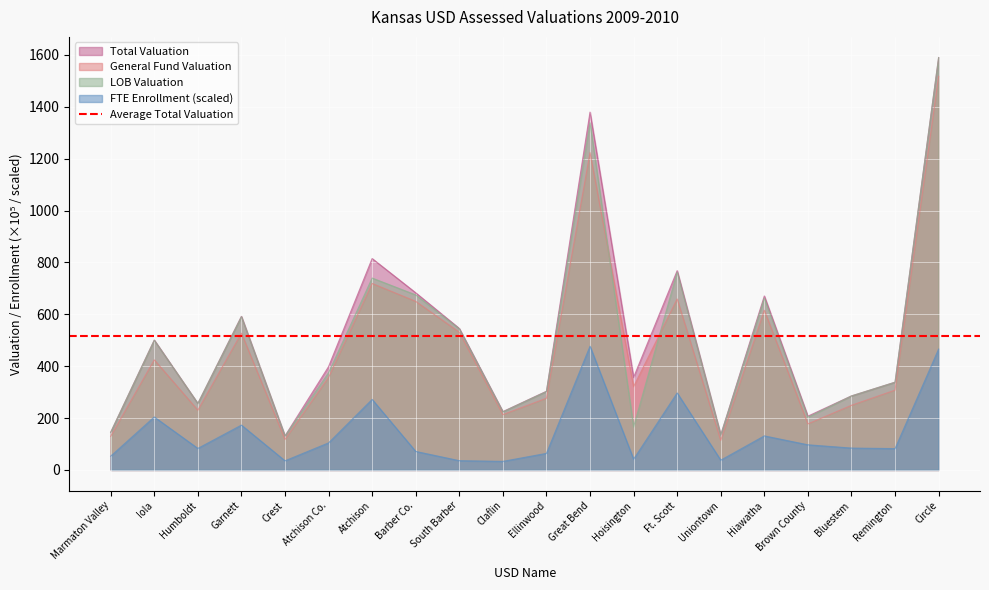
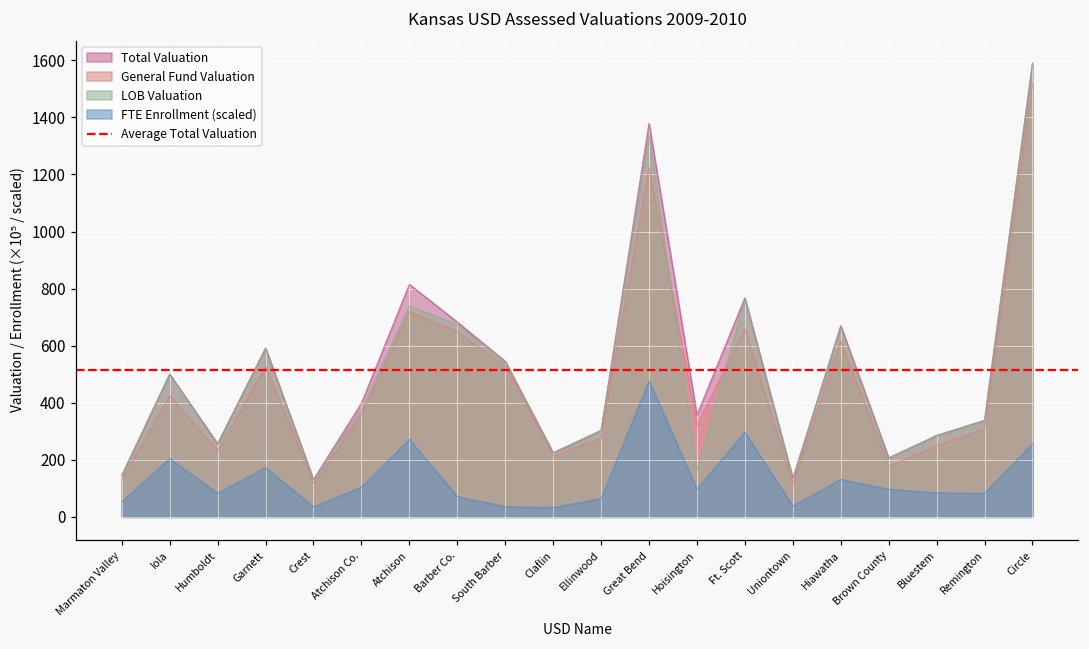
FTE Enrollment (scaled), Hoisington: 40 -> 100
FTE Enrollment (scaled), Circle: 470 -> 260
